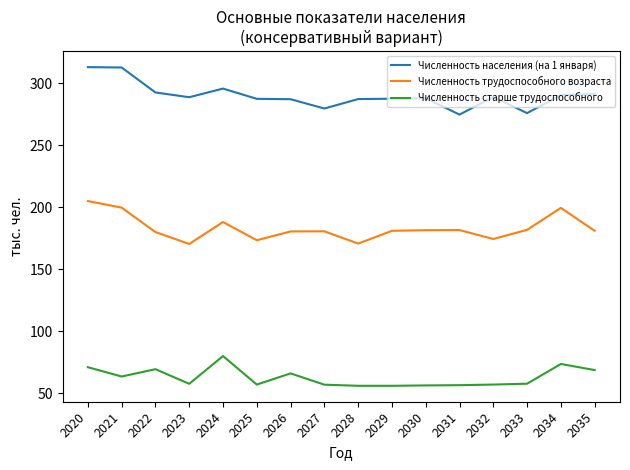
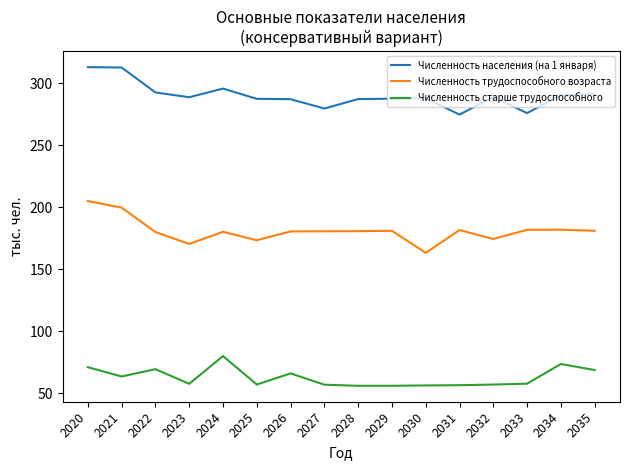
Численность трудоспособного возраста, 2024: 188 -> 180
Численность трудоспособного возраста, 2028: 171 -> 181
Численность трудоспособного возраста, 2030: 182 -> 163
Численность трудоспособного возраста, 2034: 200 -> 182
